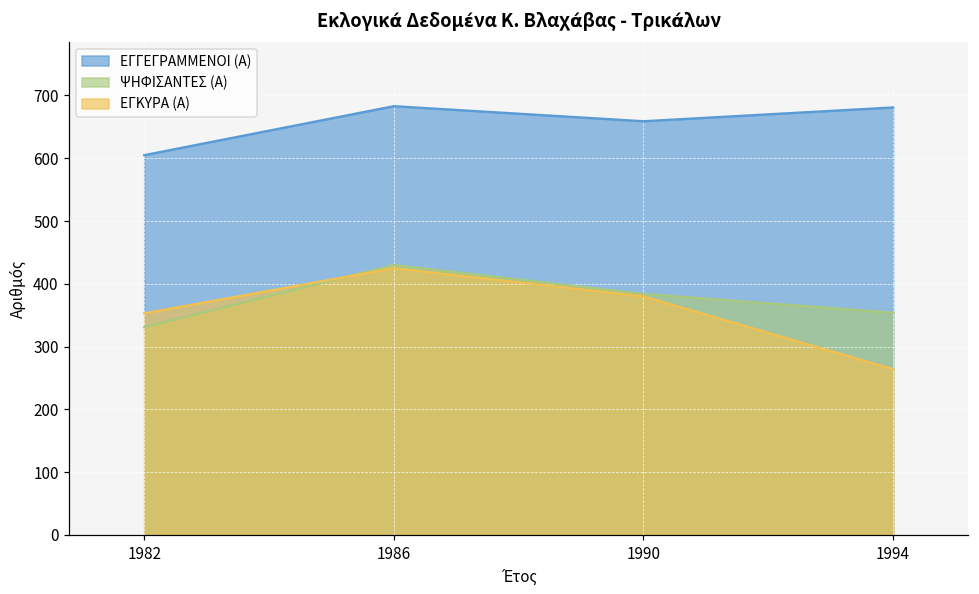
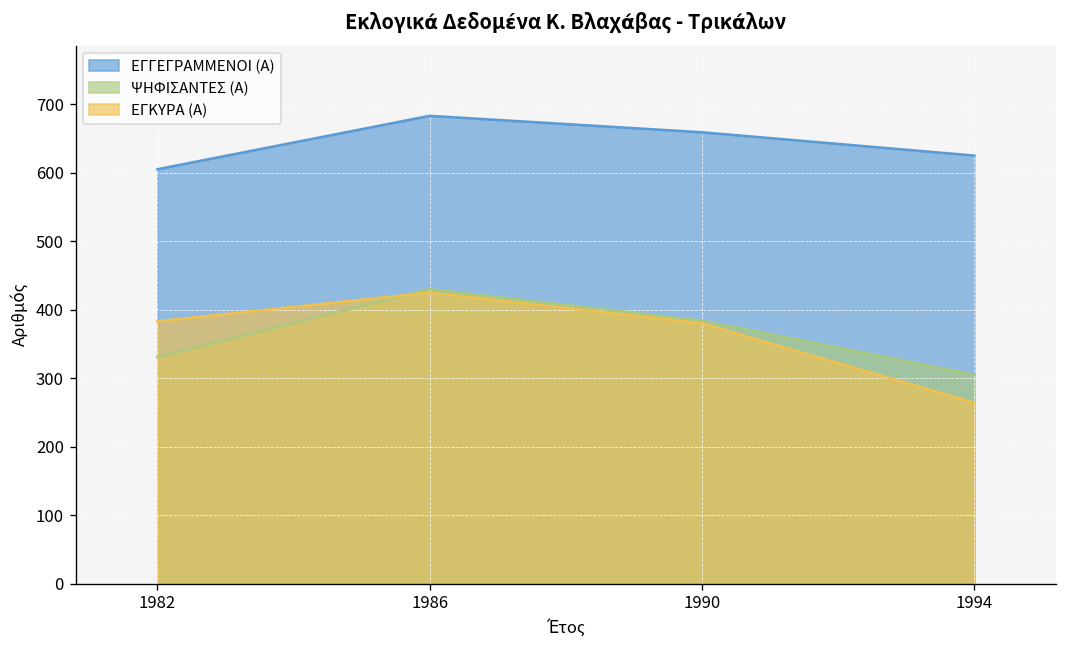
ΕΓΚΥΡΑ (Α), 1982: 350 -> 380
ΕΓΓΕΓΡΑΜΜΕΝΟΙ (Α), 1994: 680 -> 630
ΨΗΦΙΣΑΝΤΕΣ (Α), 1994: 350 -> 310
